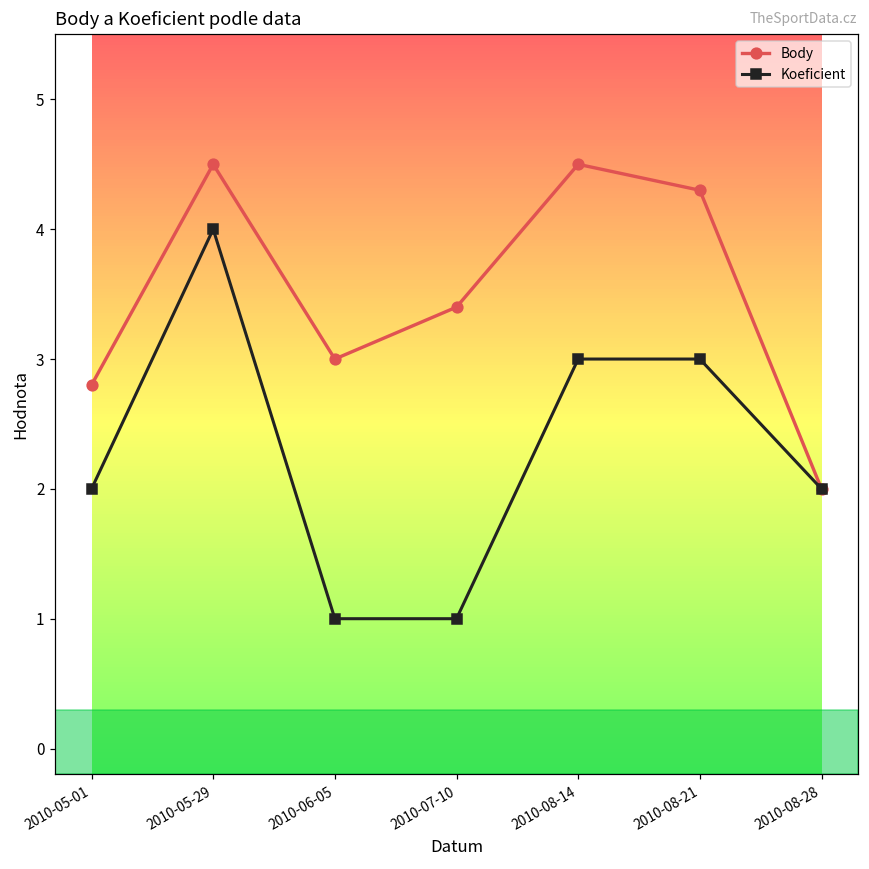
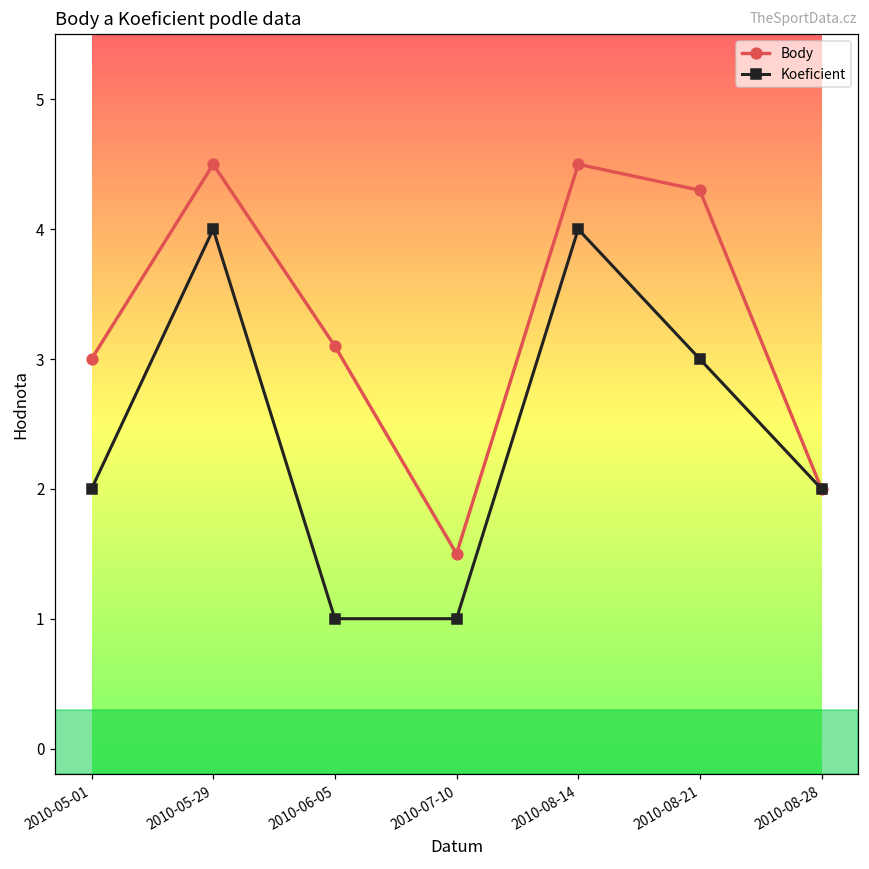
Body, 2010-05-01: 2.8 -> 3.0
Body, 2010-06-05: 3.0 -> 3.1
Body, 2010-07-10: 3.4 -> 1.5
Koeficient, 2010-08-14: 3 -> 4
